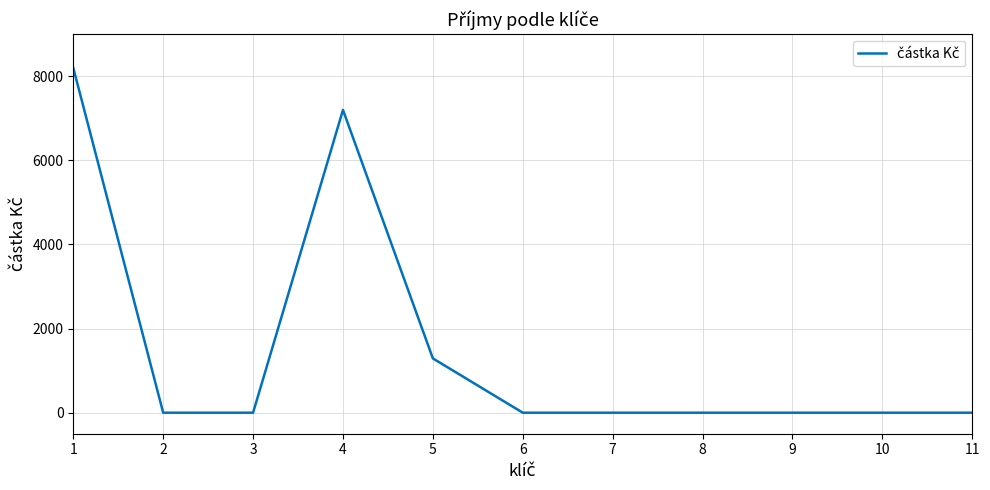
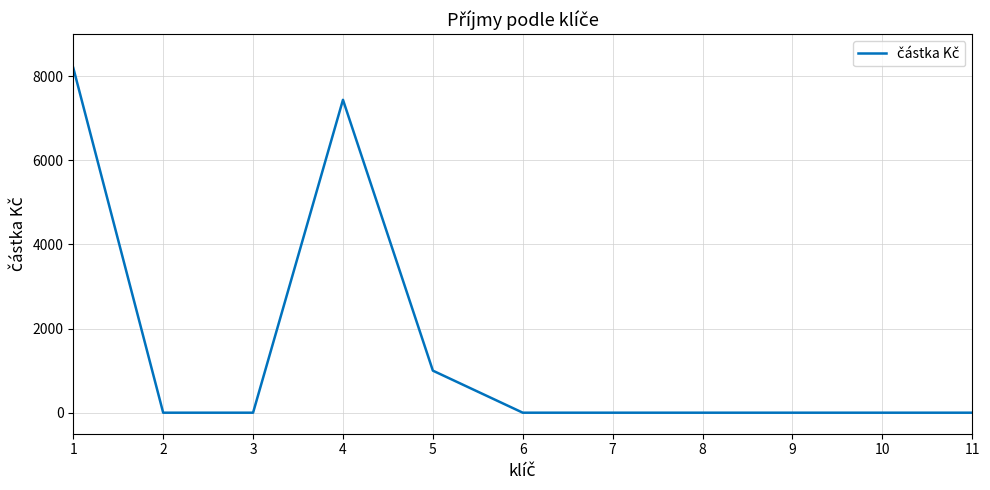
4: 7200 -> 7400
5: 1300 -> 1000
